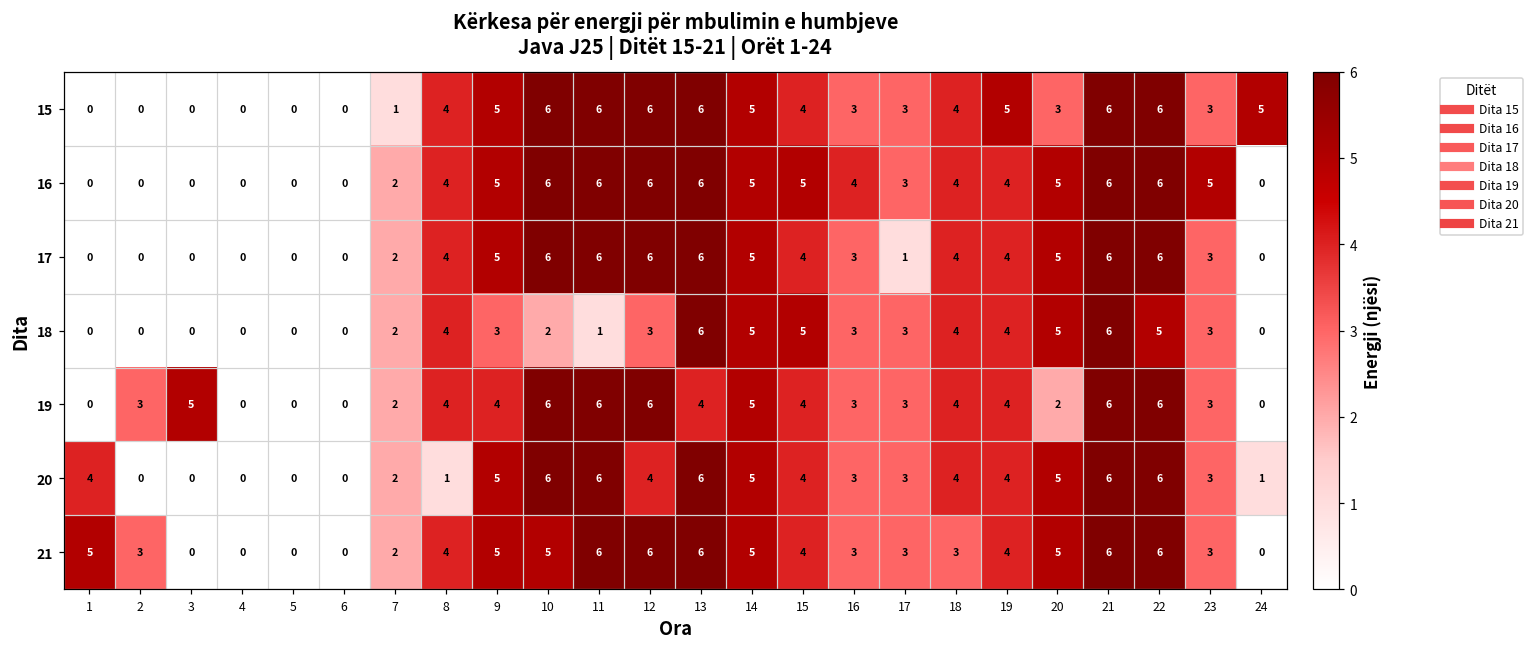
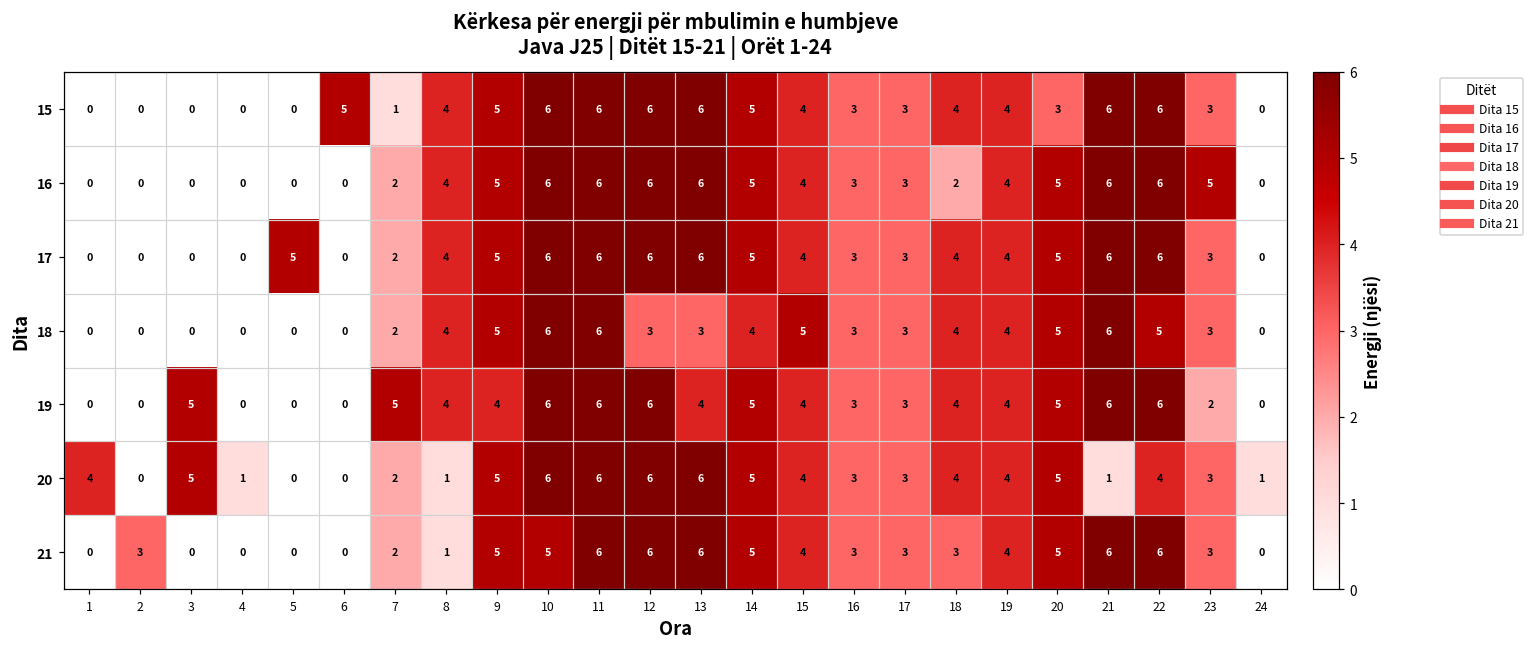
15, 6: 0 -> 5
15, 19: 5 -> 4
15, 24: 5 -> 0
16, 15: 5 -> 4
16, 16: 4 -> 3
16, 18: 4 -> 2
17, 5: 0 -> 5
17, 17: 1 -> 3
18, 9: 3 -> 5
18, 10: 2 -> 6
18, 11: 1 -> 6
18, 13: 6 -> 3
18, 14: 5 -> 4
19, 2: 3 -> 0
19, 7: 2 -> 5
19, 20: 2 -> 5
19, 23: 3 -> 2
20, 3: 0 -> 5
20, 4: 0 -> 1
20, 12: 4 -> 6
20, 21: 6 -> 1
20, 22: 6 -> 4
21, 1: 5 -> 0
21, 8: 4 -> 1
